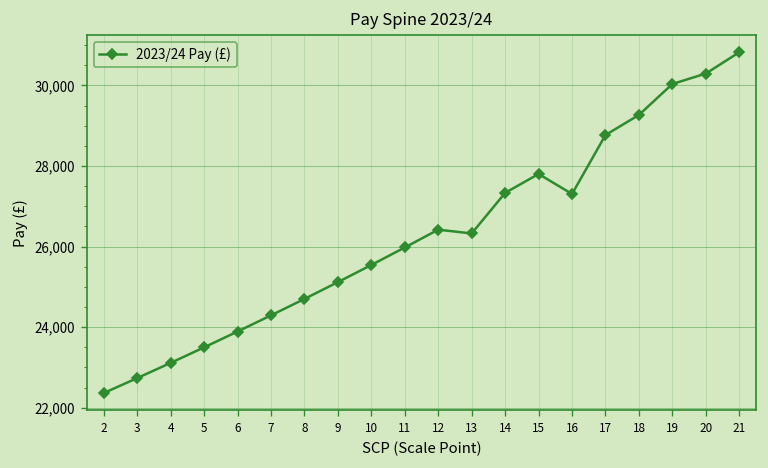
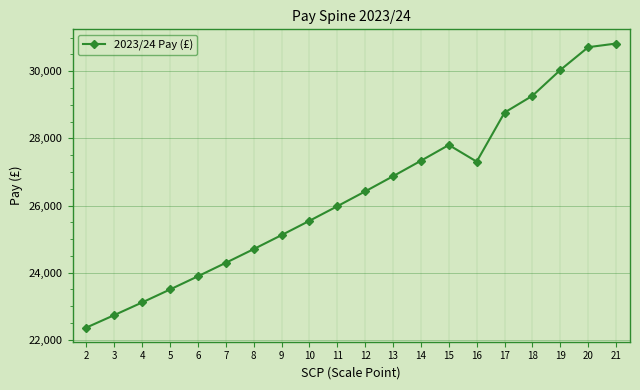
13: 26,300 -> 26,900
20: 30,300 -> 30,700
